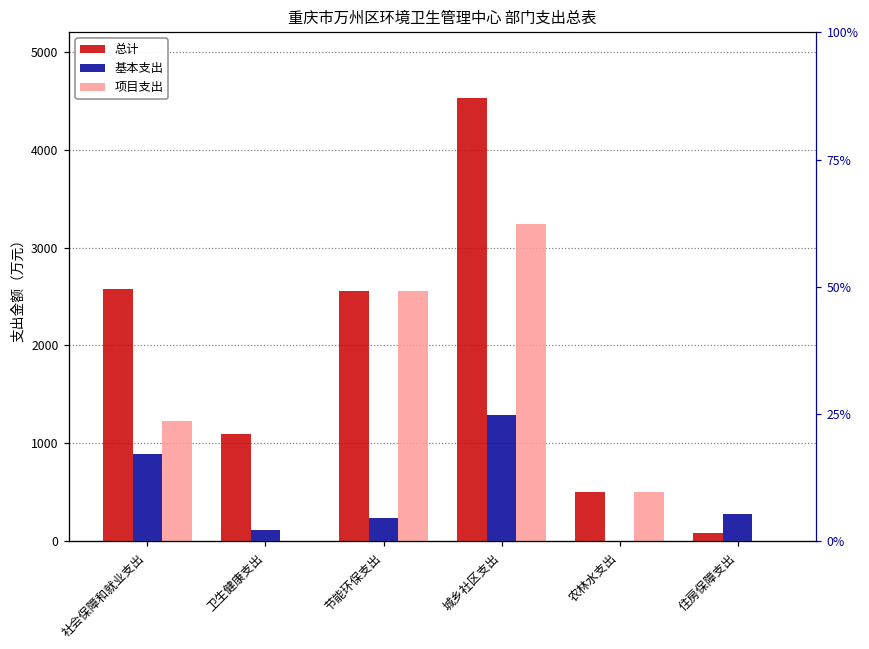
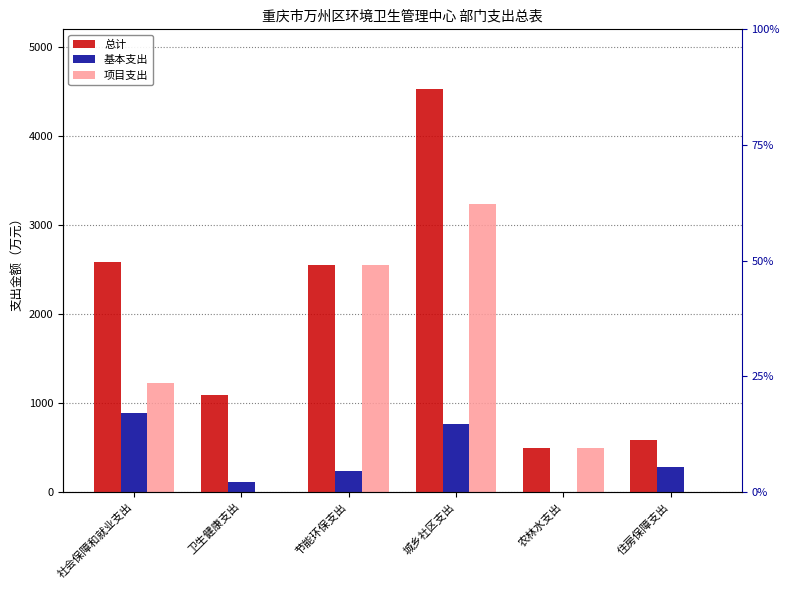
基本支出, 城乡社区支出: 1300 -> 800
总计, 住房保障支出: 100 -> 600
